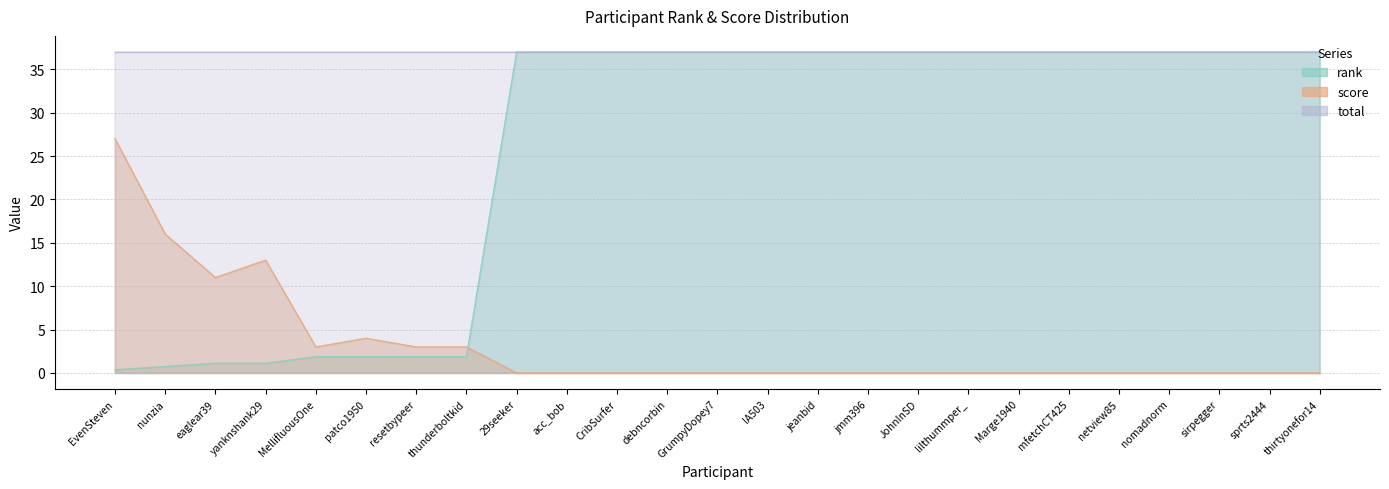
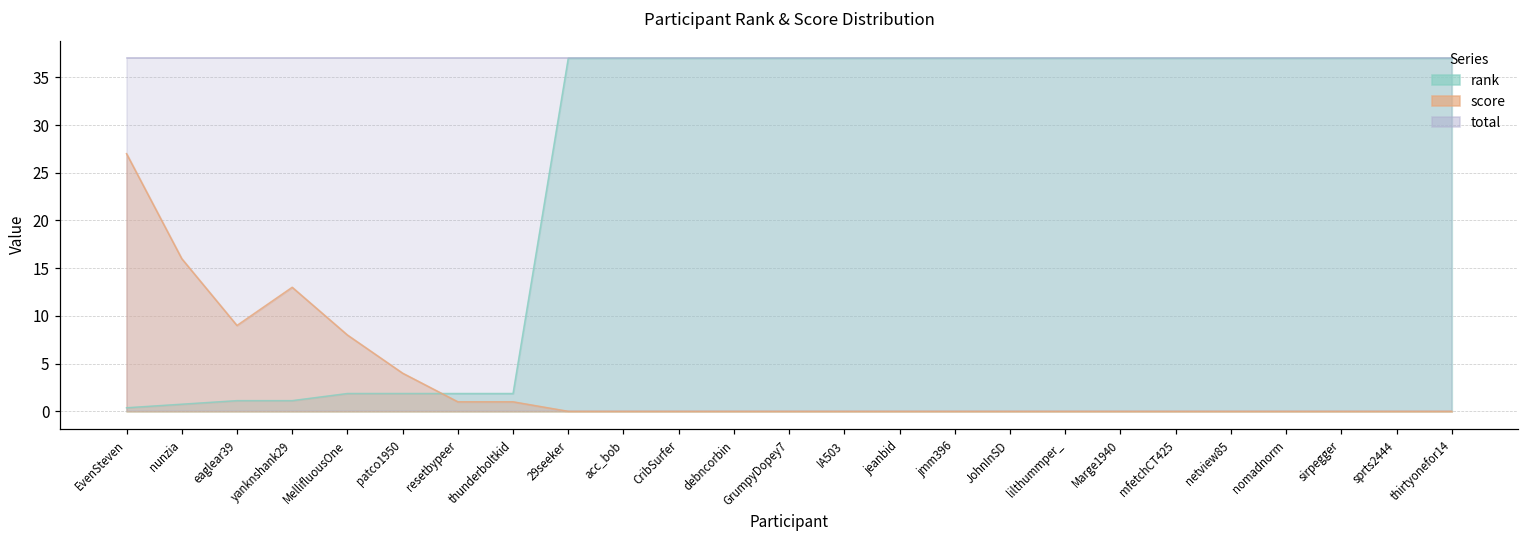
score, eaglear39: 11 -> 9
score, MellifluousOne: 3 -> 8
score, resetbypeer: 3 -> 1
score, thunderboltkid: 3 -> 1
